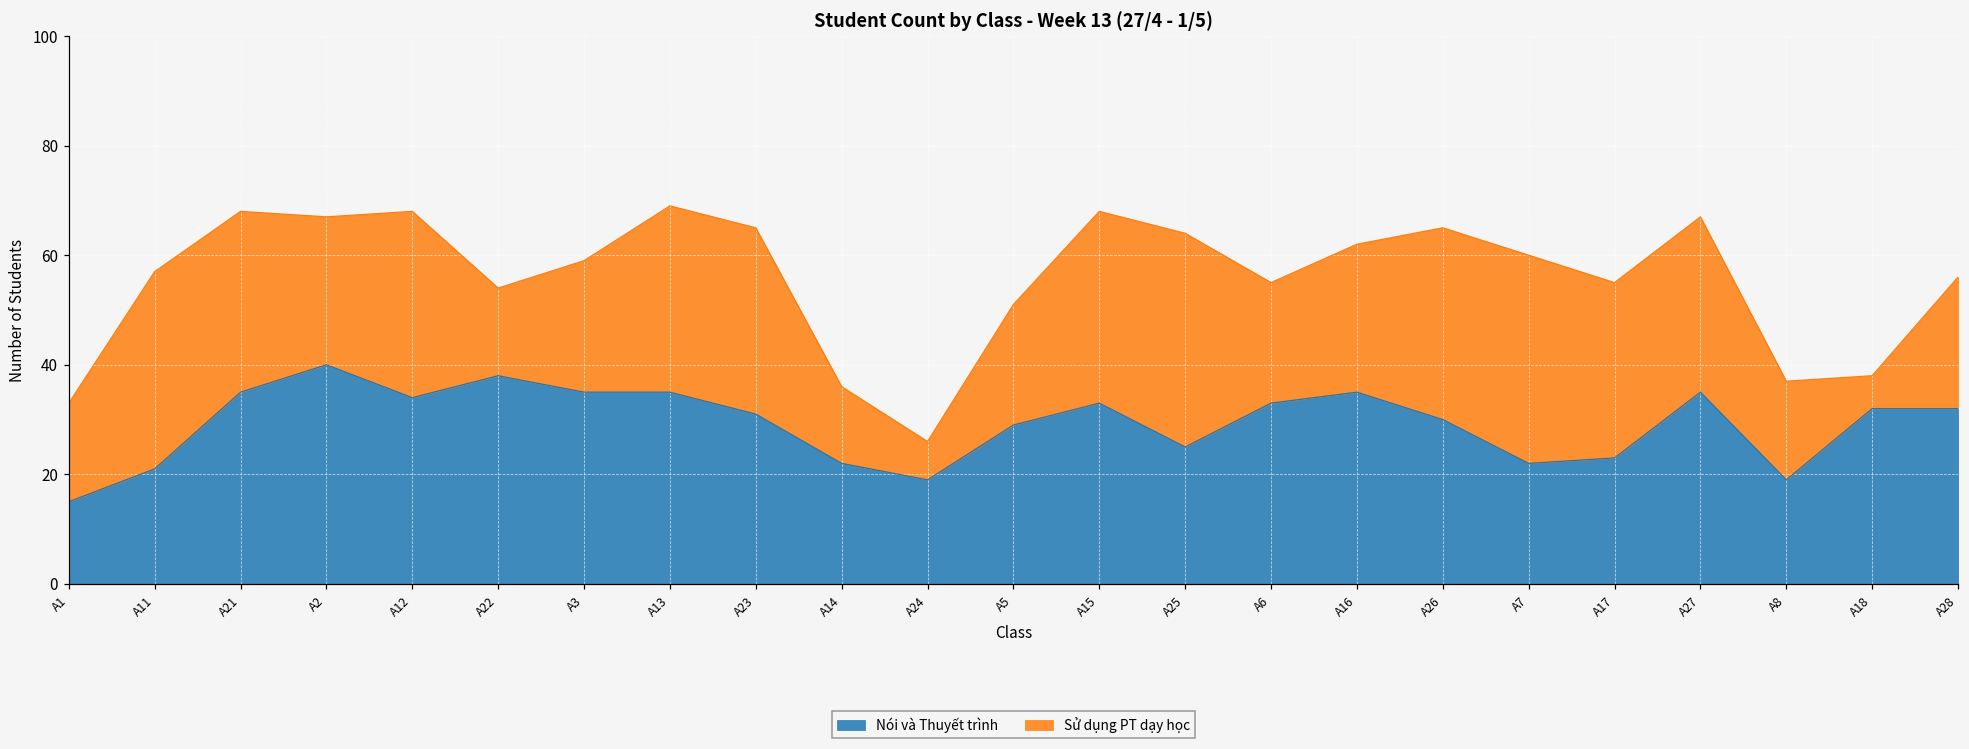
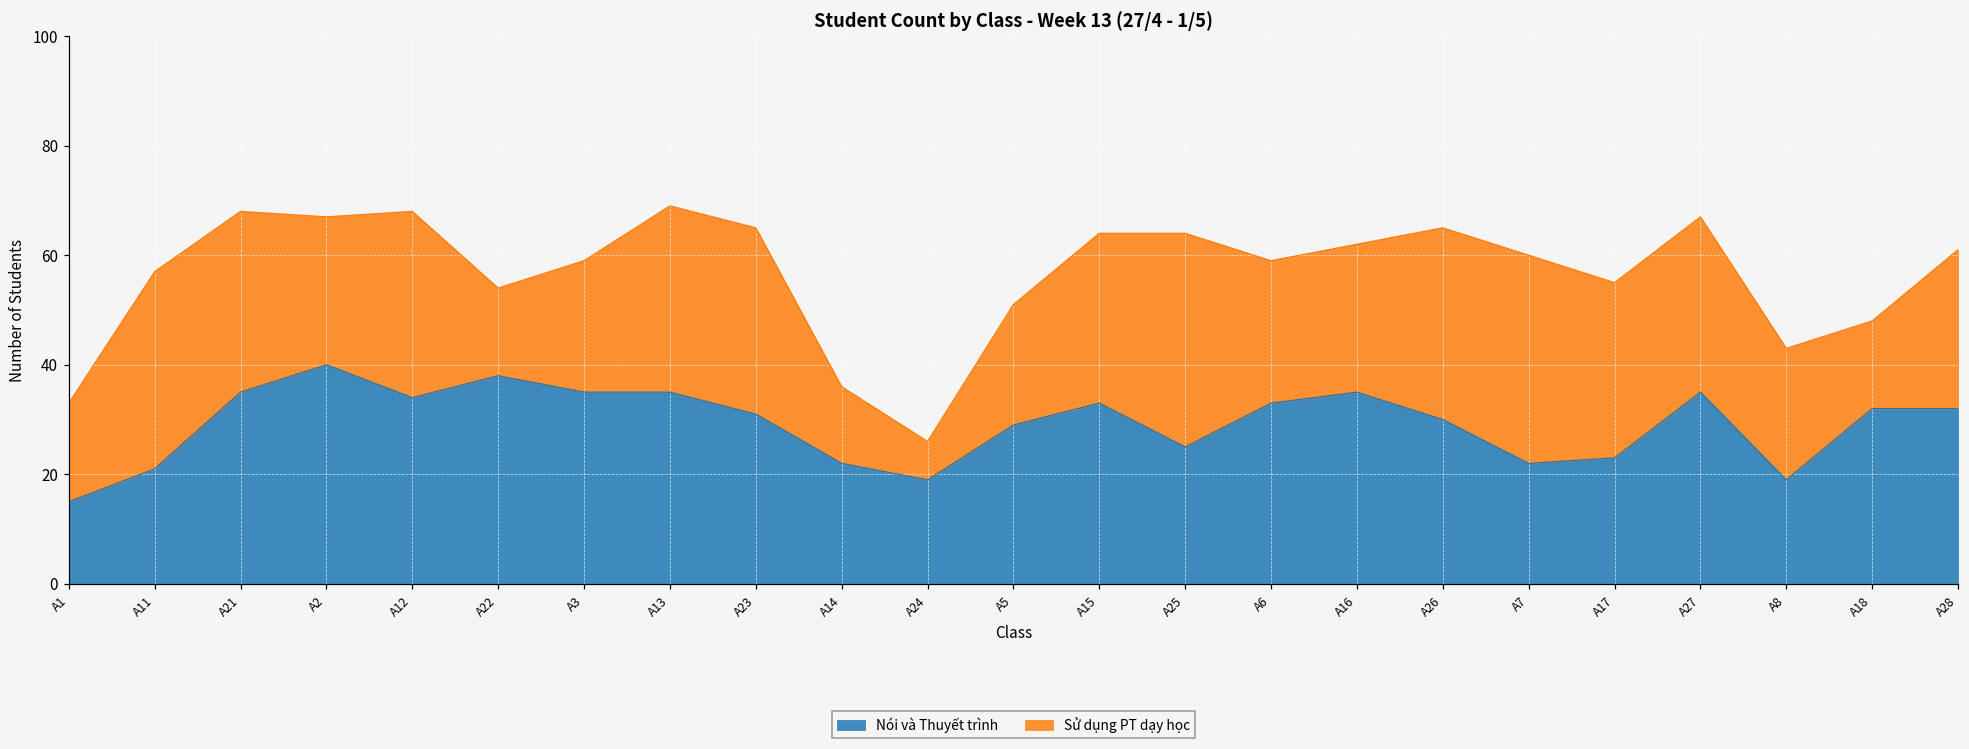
Sử dụng PT dạy học, A15: 35 -> 31
Sử dụng PT dạy học, A6: 22 -> 26
Sử dụng PT dạy học, A8: 18 -> 24
Sử dụng PT dạy học, A18: 6 -> 16
Sử dụng PT dạy học, A28: 24 -> 29
